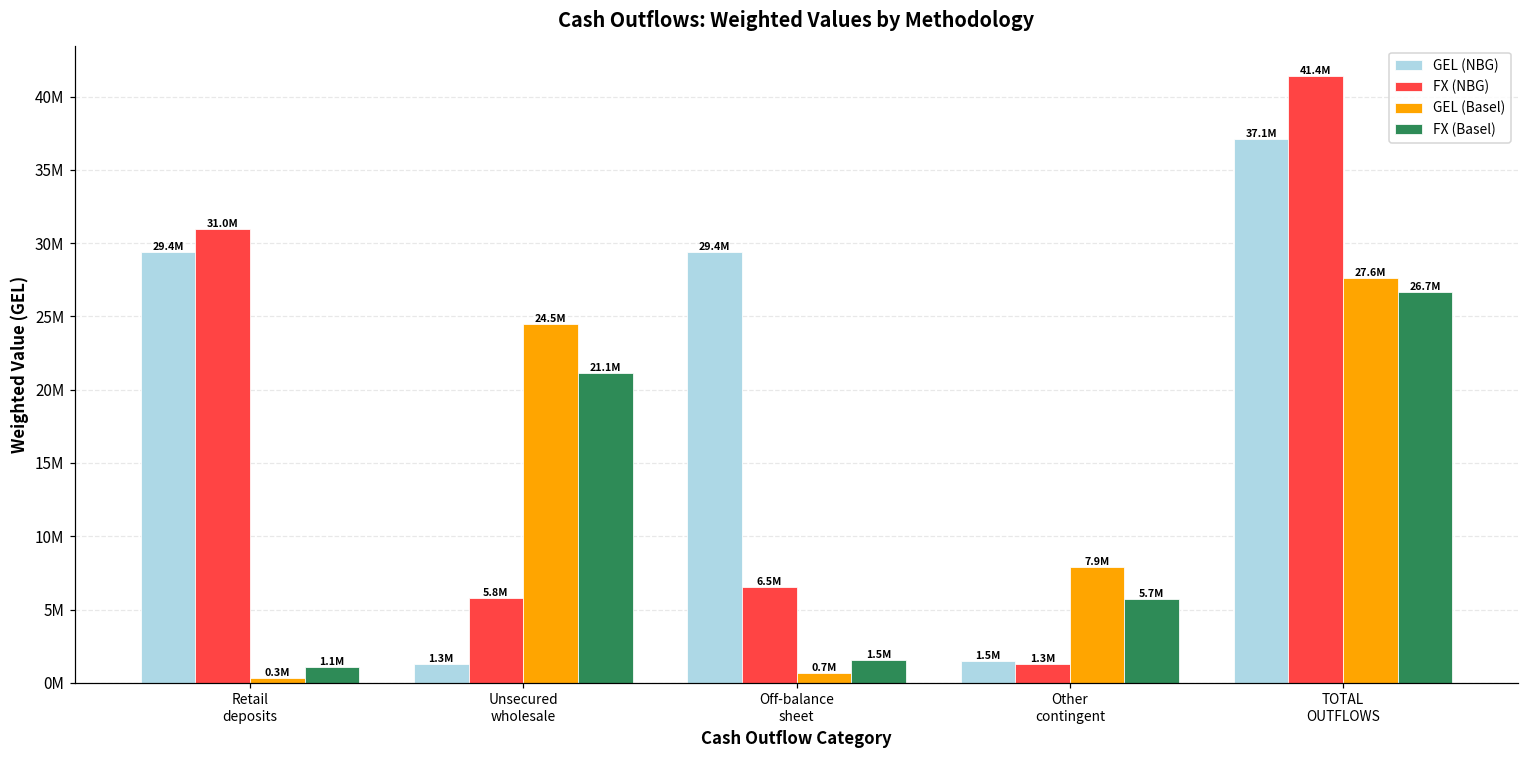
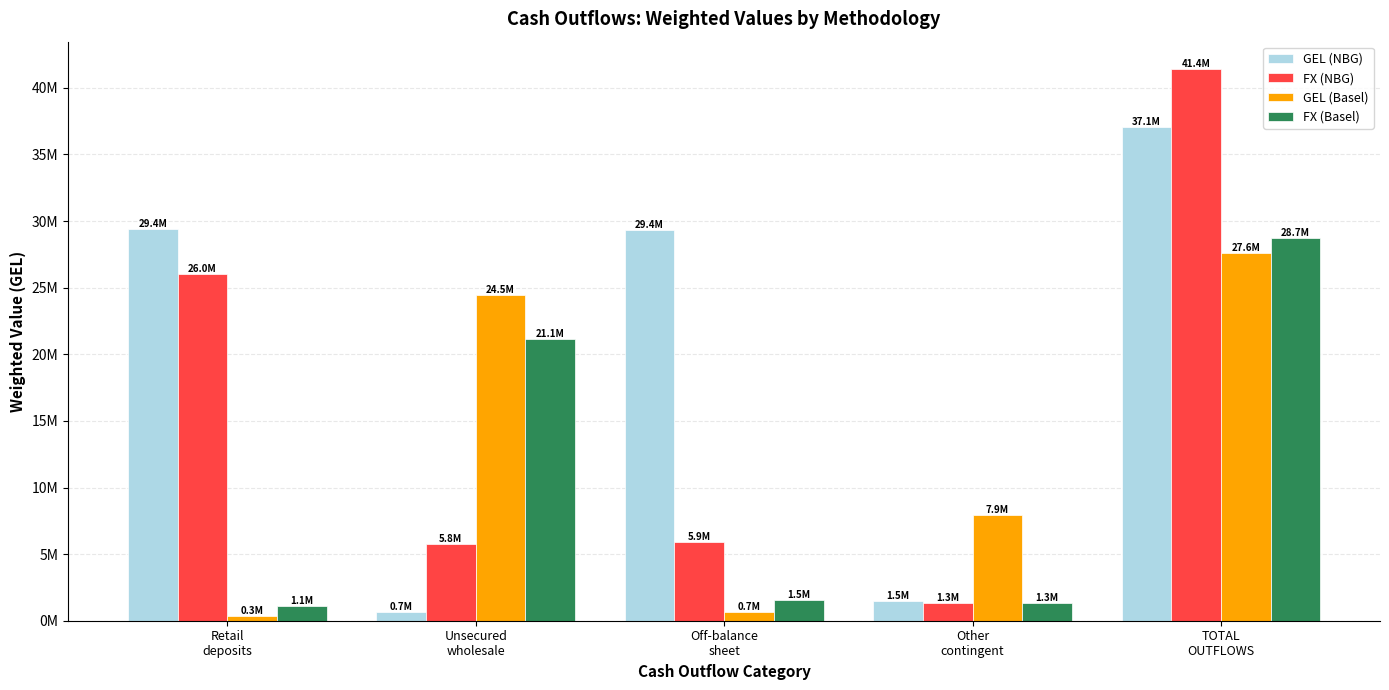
FX (NBG), Retail deposits: 31.0M -> 26.0M
GEL (NBG), Unsecured wholesale: 1.3M -> 0.7M
FX (NBG), Off-balance sheet: 6.5M -> 5.9M
FX (Basel), Other contingent: 5.7M -> 1.3M
FX (Basel), TOTAL OUTFLOWS: 26.7M -> 28.7M
